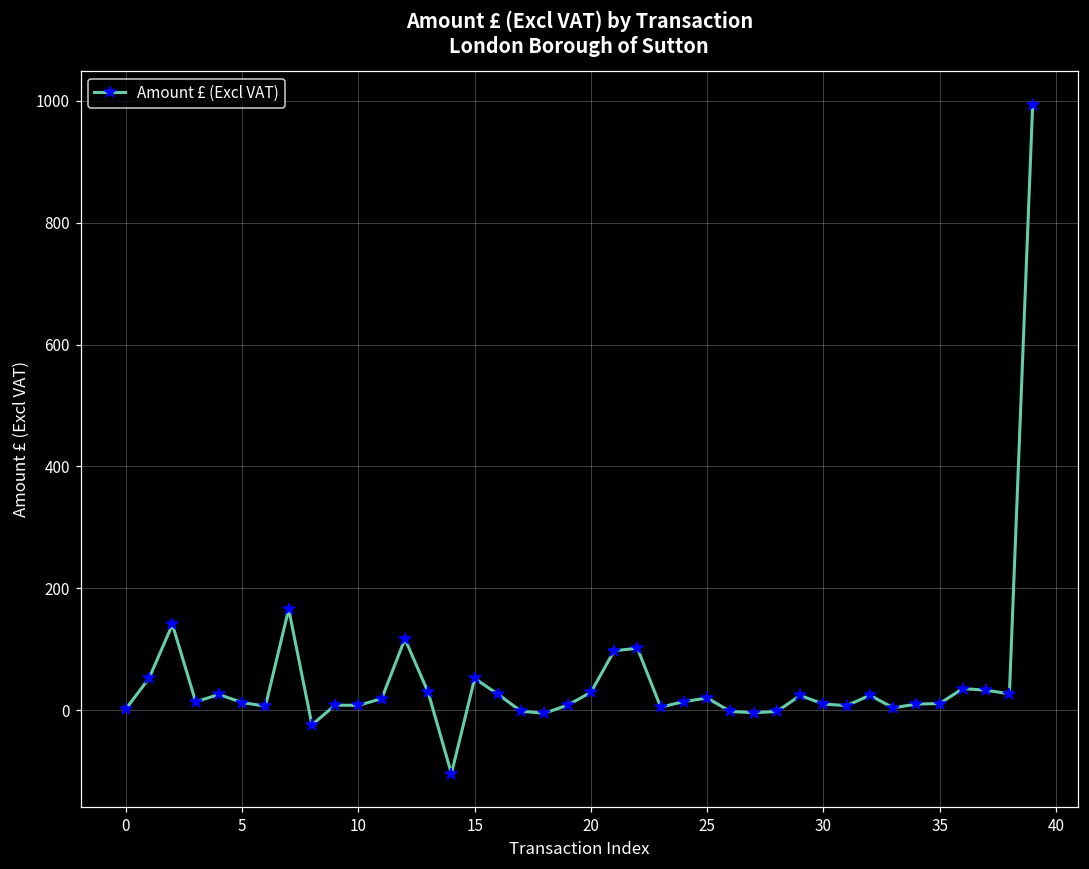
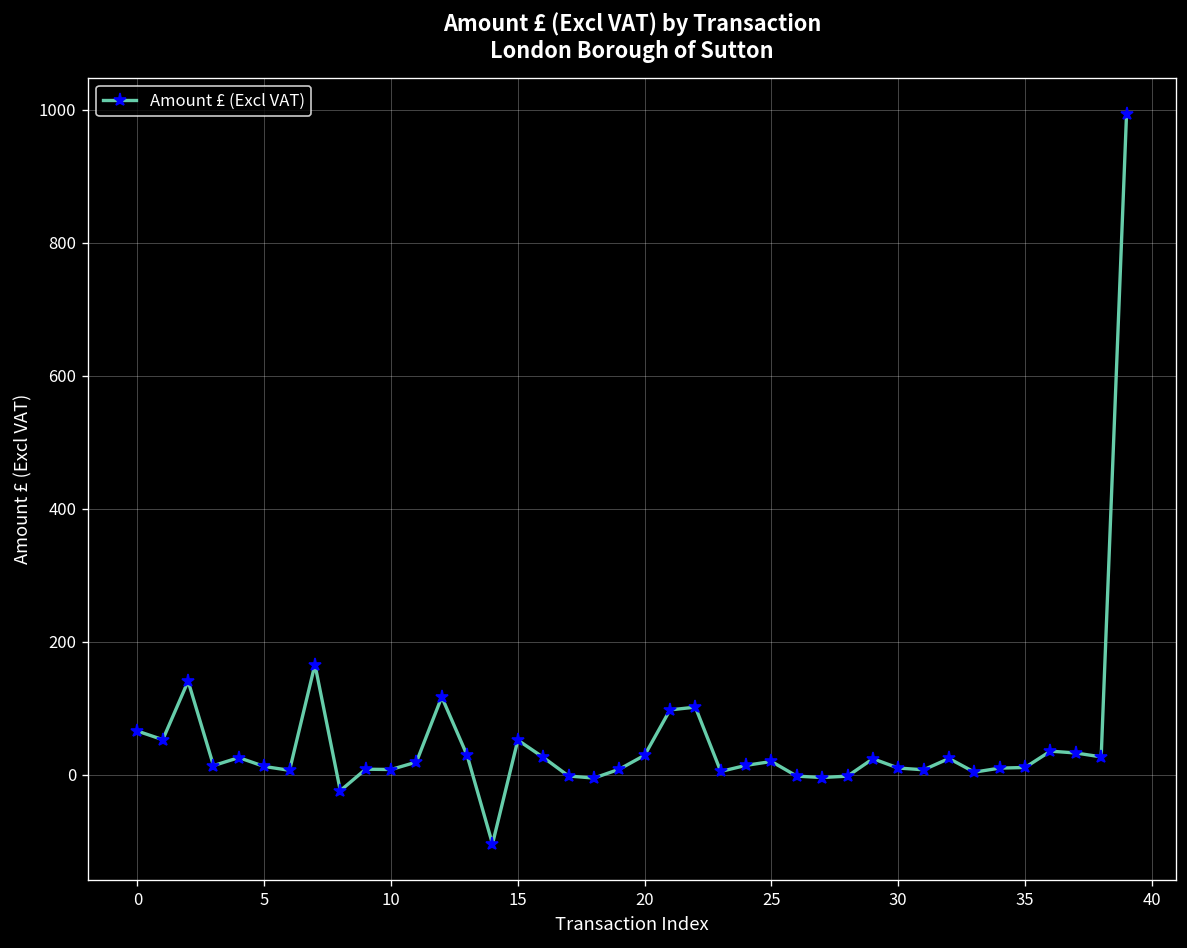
0: 0 -> 70
